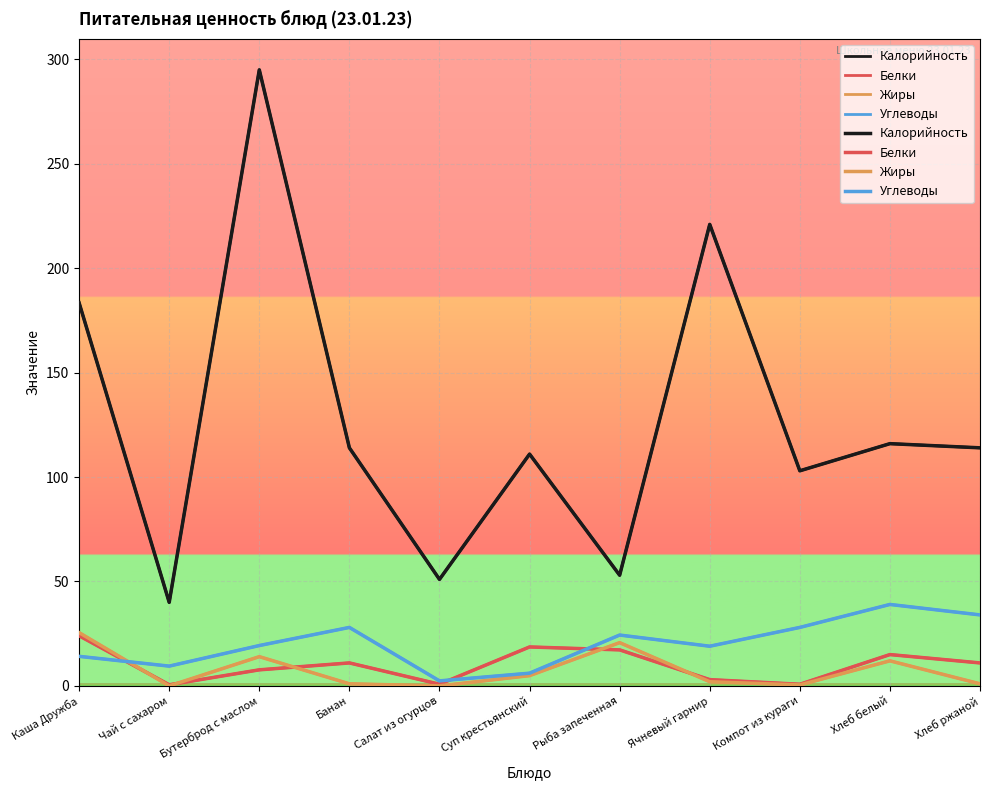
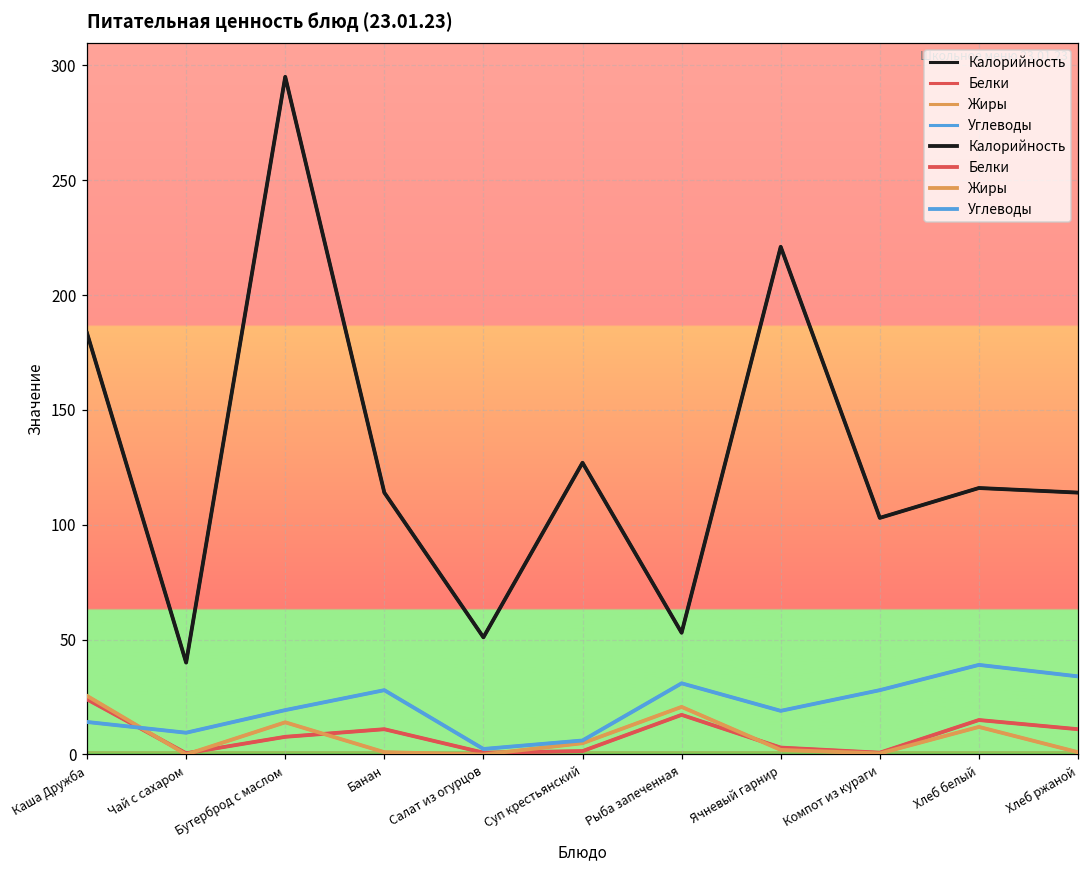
Калорийность, Суп крестьянский: 111 -> 127
Белки, Суп крестьянский: 19 -> 1
Углеводы, Рыба запеченная: 24 -> 31
